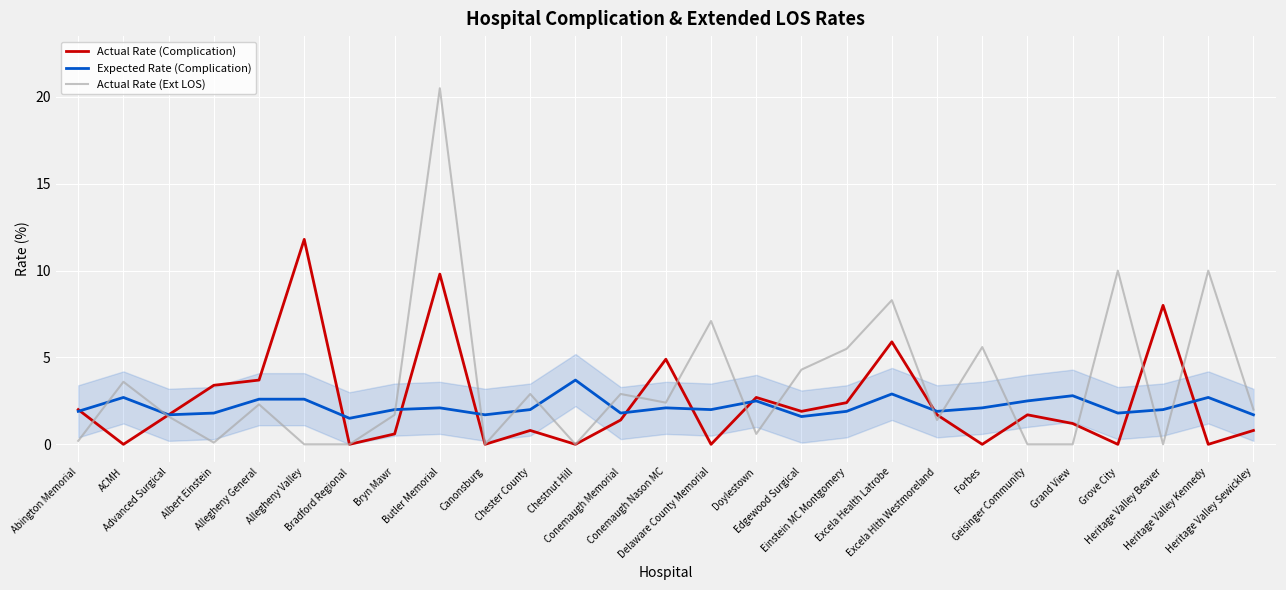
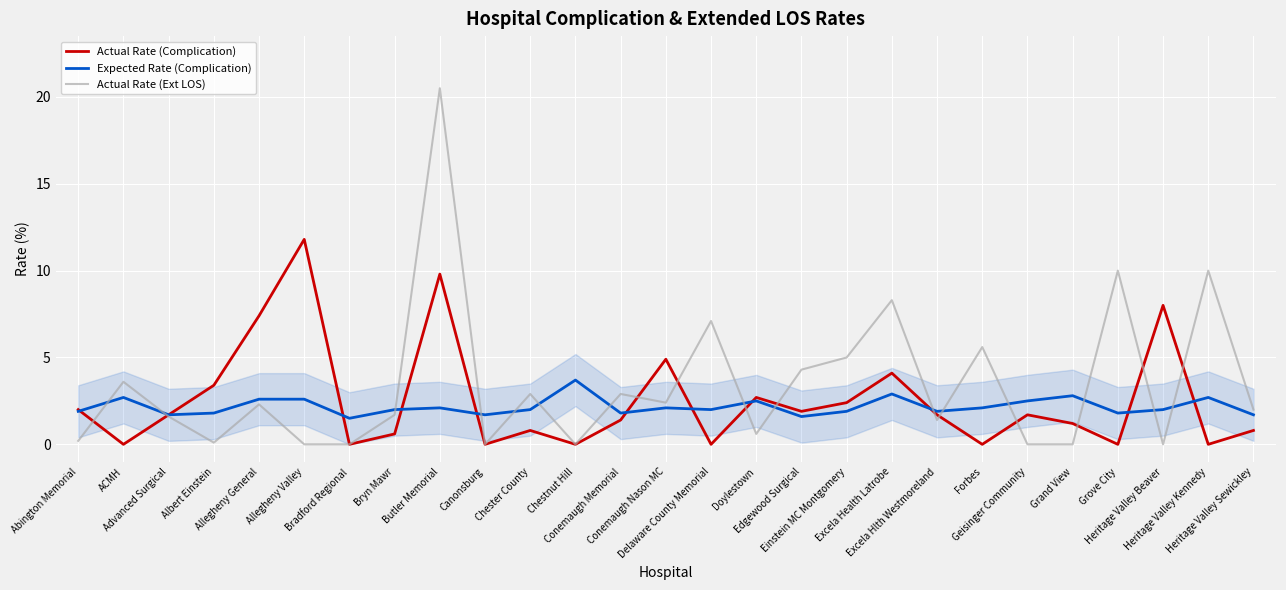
Actual Rate (Complication), Allegheny General: 3.7 -> 7.4
Actual Rate (Ext LOS), Einstein MC Montgomery: 5.5 -> 5.0
Actual Rate (Complication), Excela Health Latrobe: 5.9 -> 4.1
